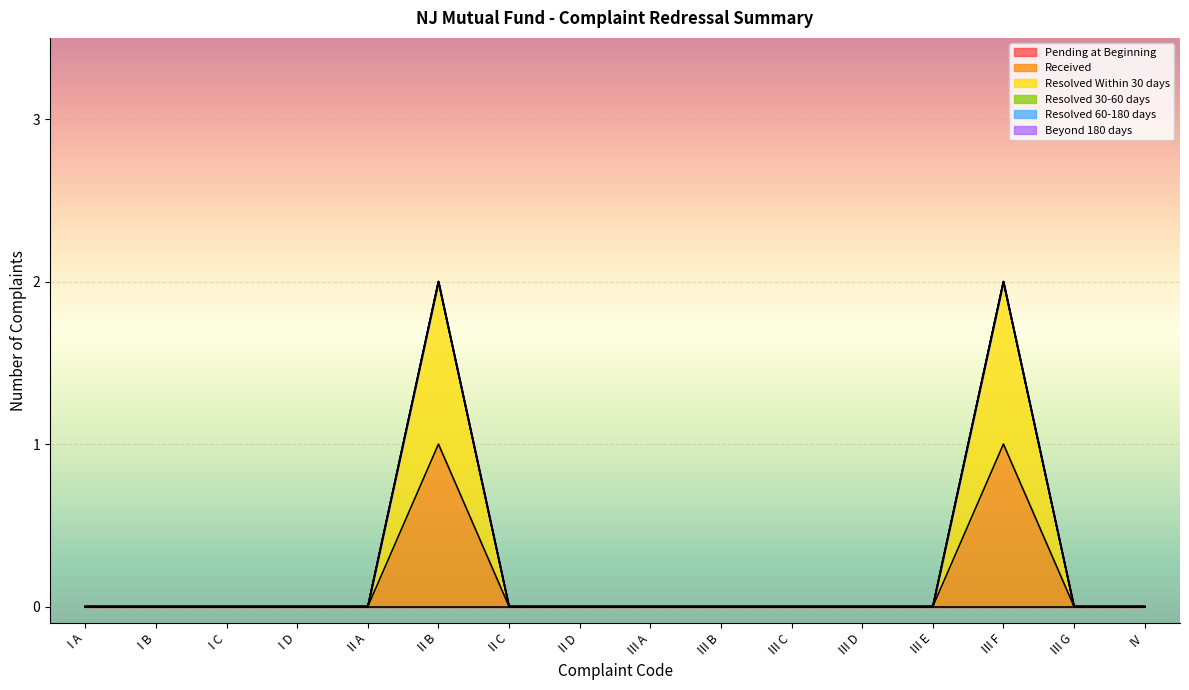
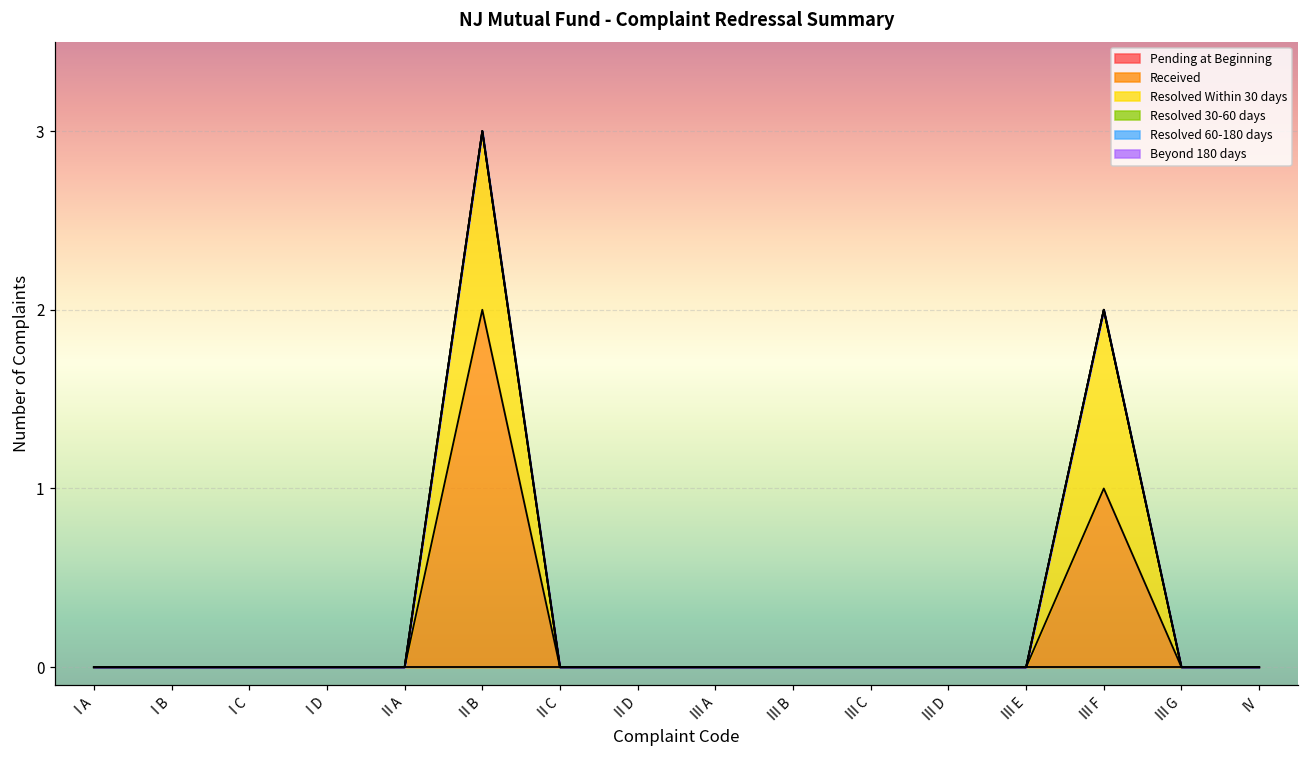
Received, II B: 1 -> 2
